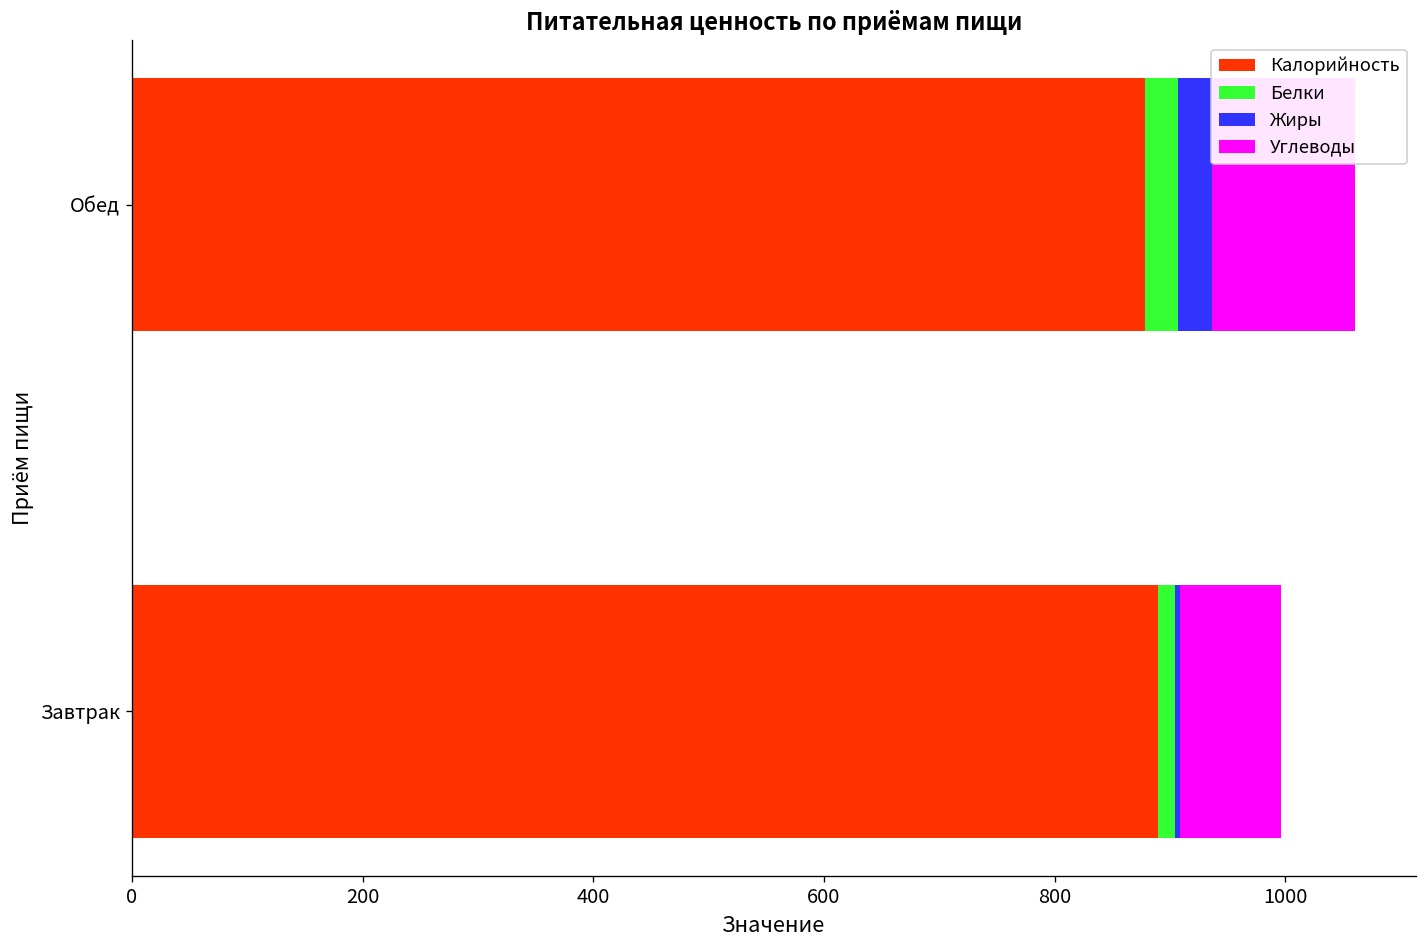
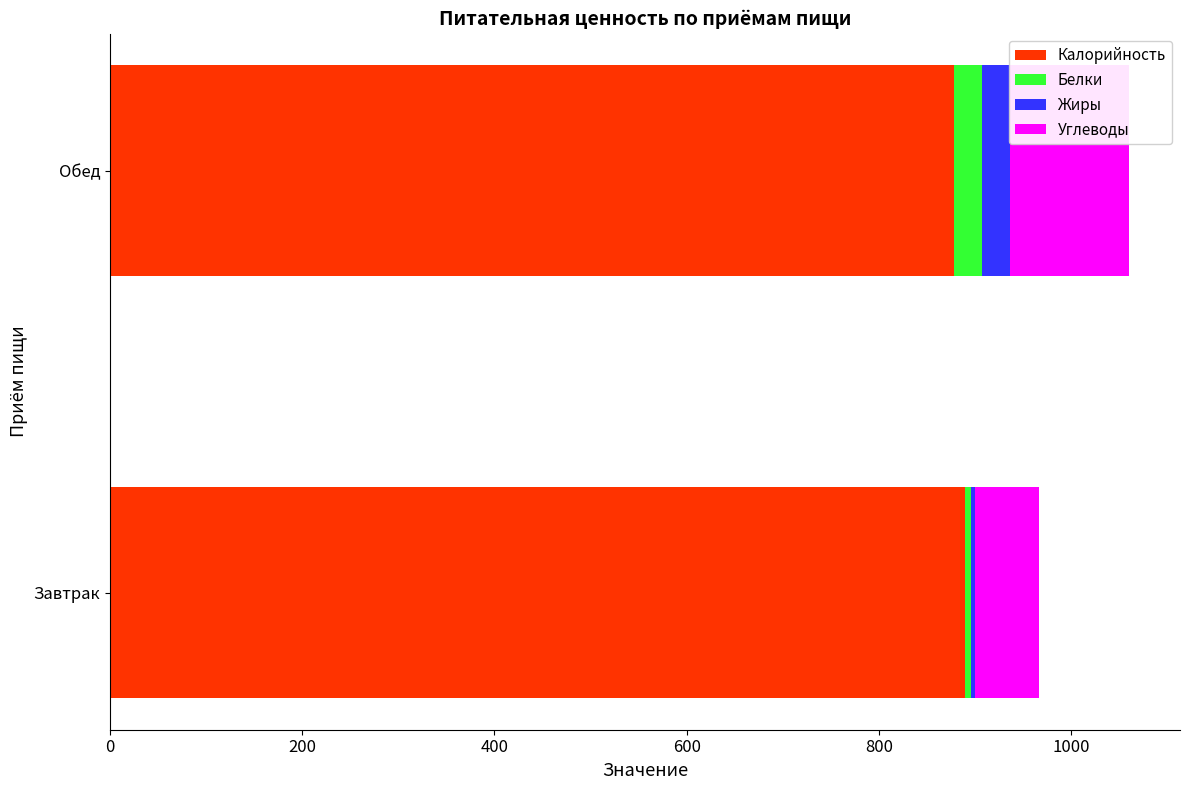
Белки, Завтрак: 15 -> 6
Углеводы, Завтрак: 90 -> 70
